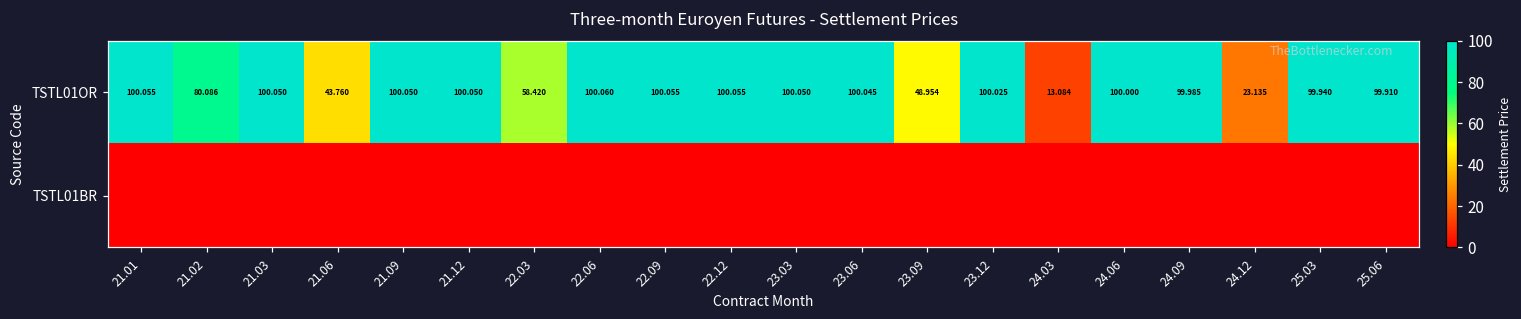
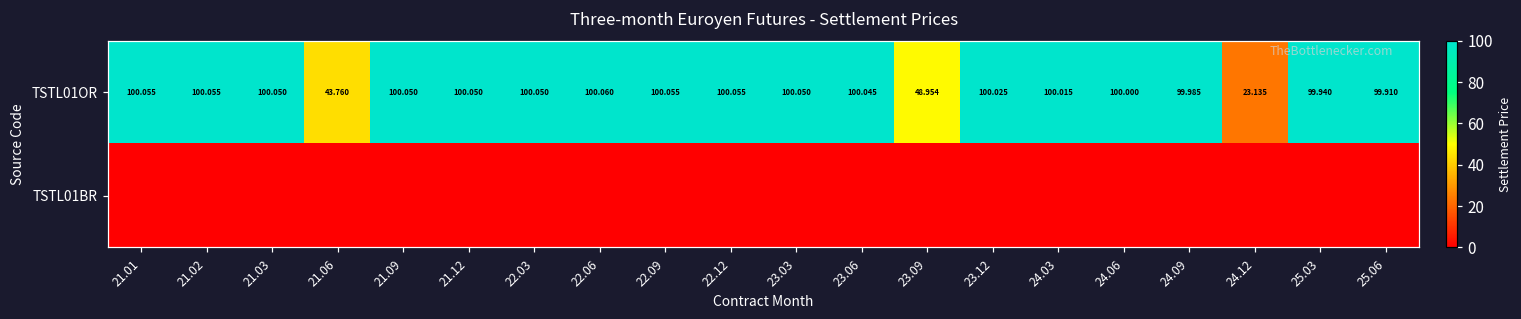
TSTL01OR, 21.02: 80.086 -> 100.055
TSTL01OR, 22.03: 58.420 -> 100.050
TSTL01OR, 24.03: 13.084 -> 100.015
